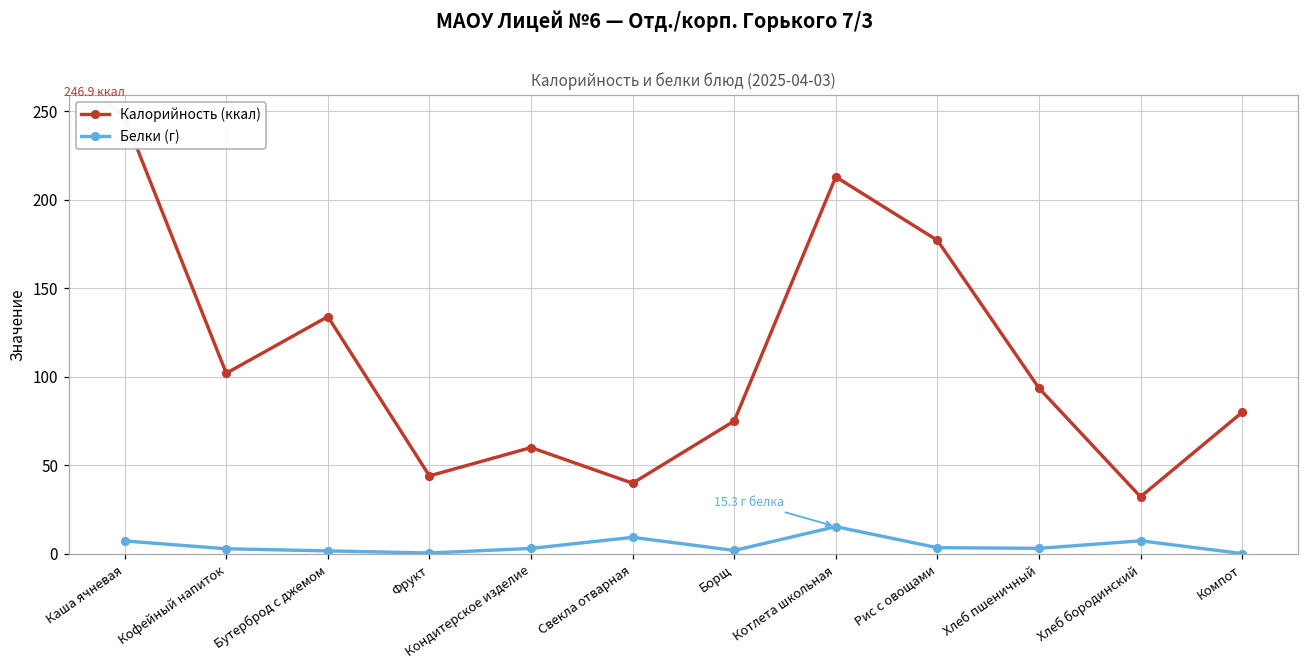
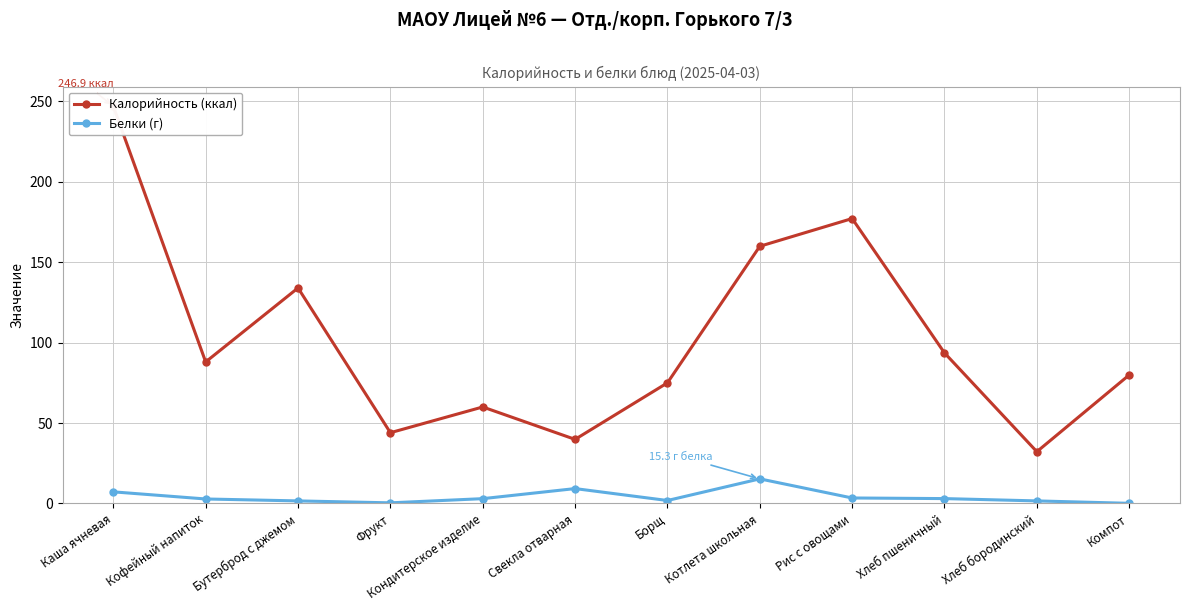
Калорийность (ккал), Кофейный напиток: 102 -> 88
Калорийность (ккал), Котлета школьная: 213 -> 160
Белки (г), Хлеб бородинский: 7 -> 2
